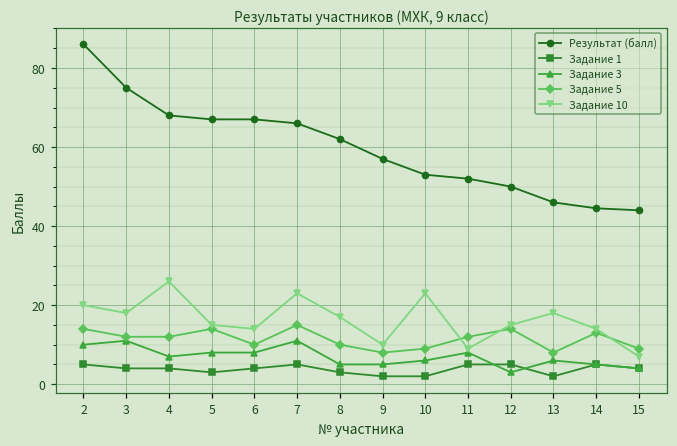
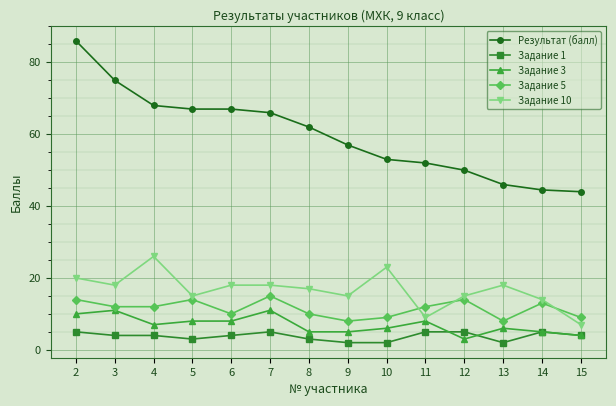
Задание 10, 6: 14 -> 18
Задание 10, 7: 23 -> 18
Задание 10, 9: 10 -> 15
